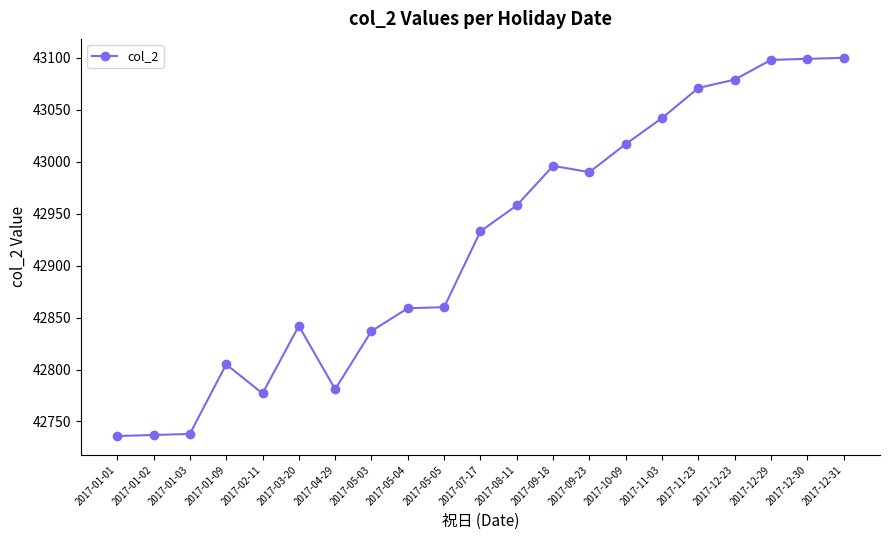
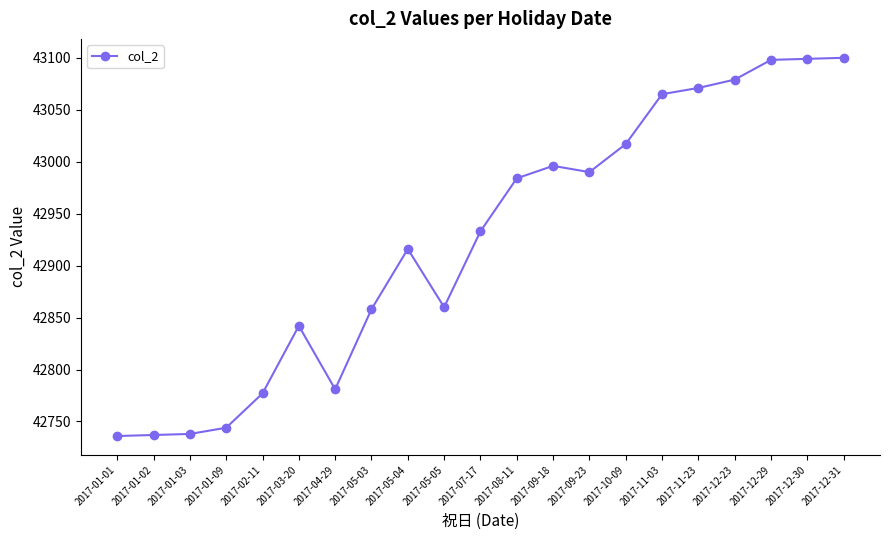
2017-01-09: 42805 -> 42744
2017-05-03: 42837 -> 42858
2017-05-04: 42859 -> 42916
2017-08-11: 42958 -> 42984
2017-11-03: 43042 -> 43065
